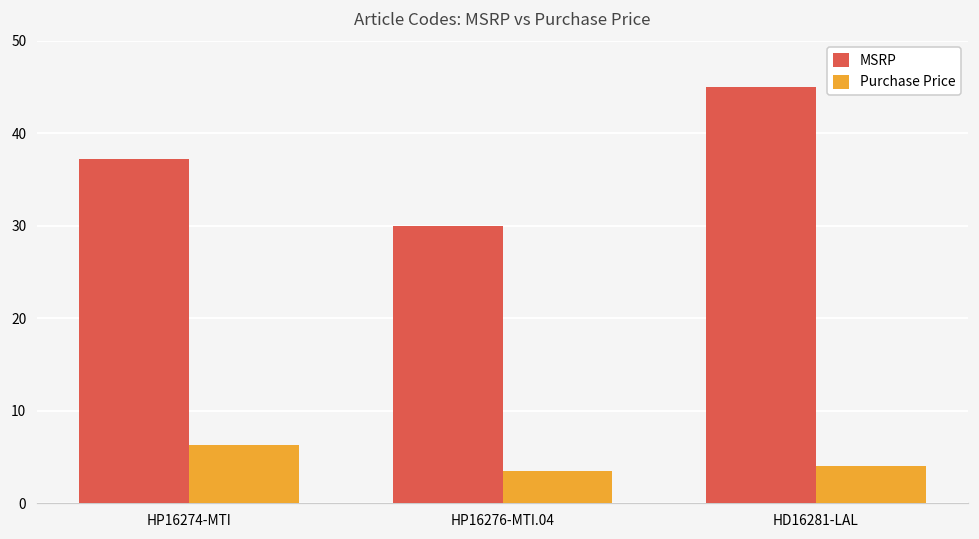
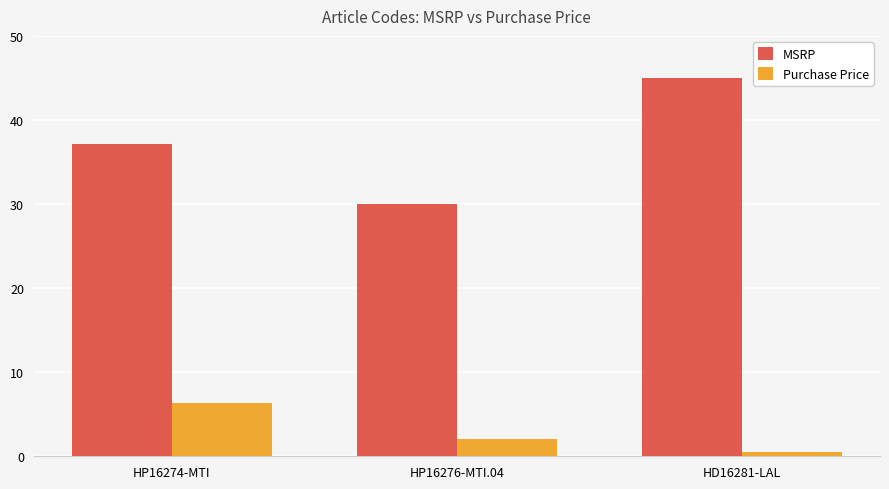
Purchase Price, HP16276-MTI.04: 4 -> 2
Purchase Price, HD16281-LAL: 4 -> 1
